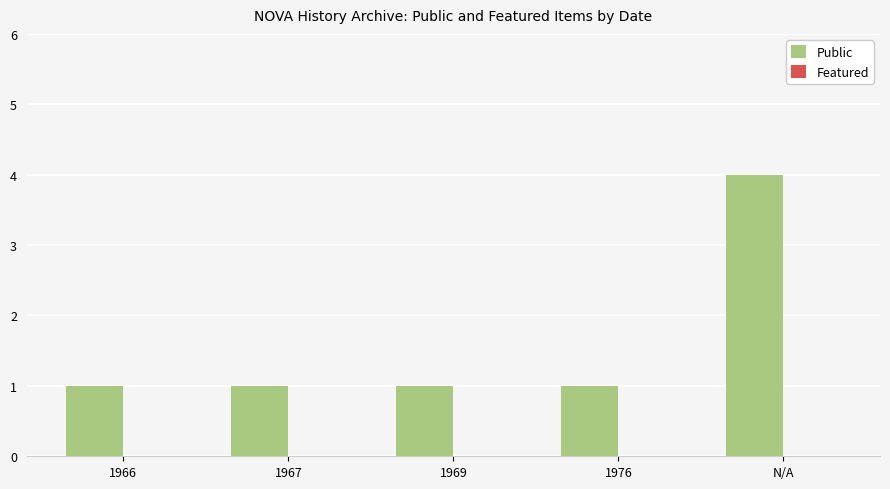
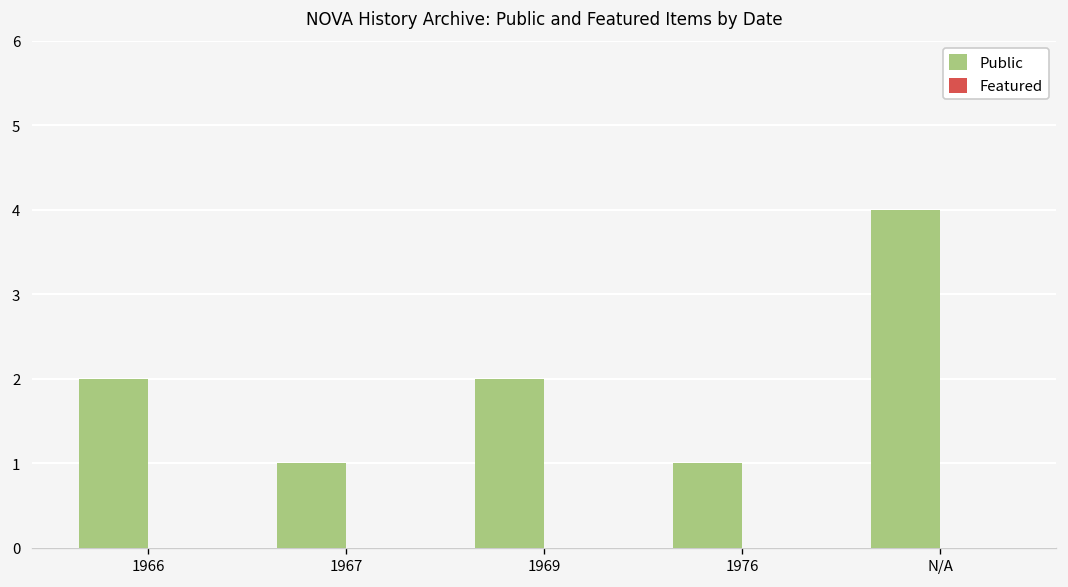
Public, 1966: 1 -> 2
Public, 1969: 1 -> 2
